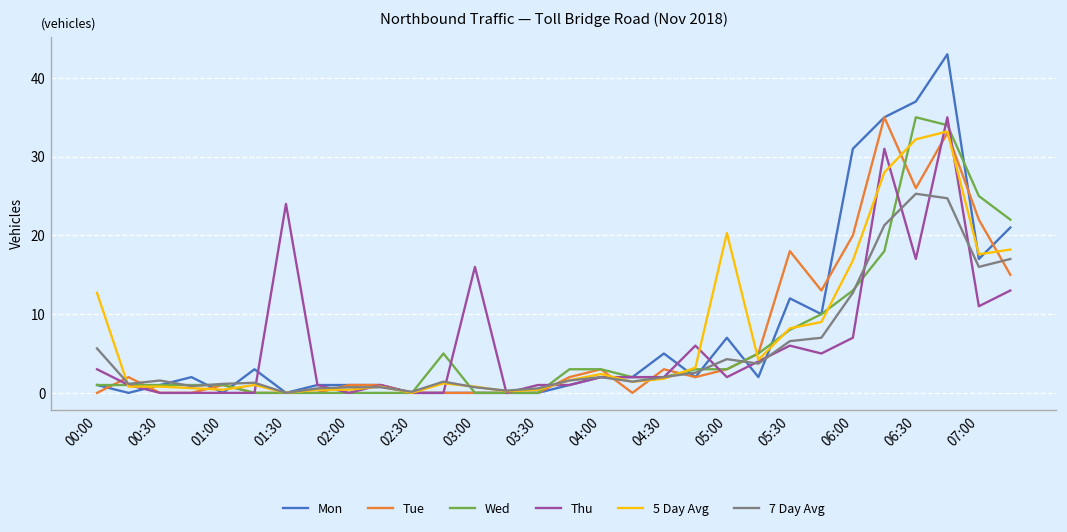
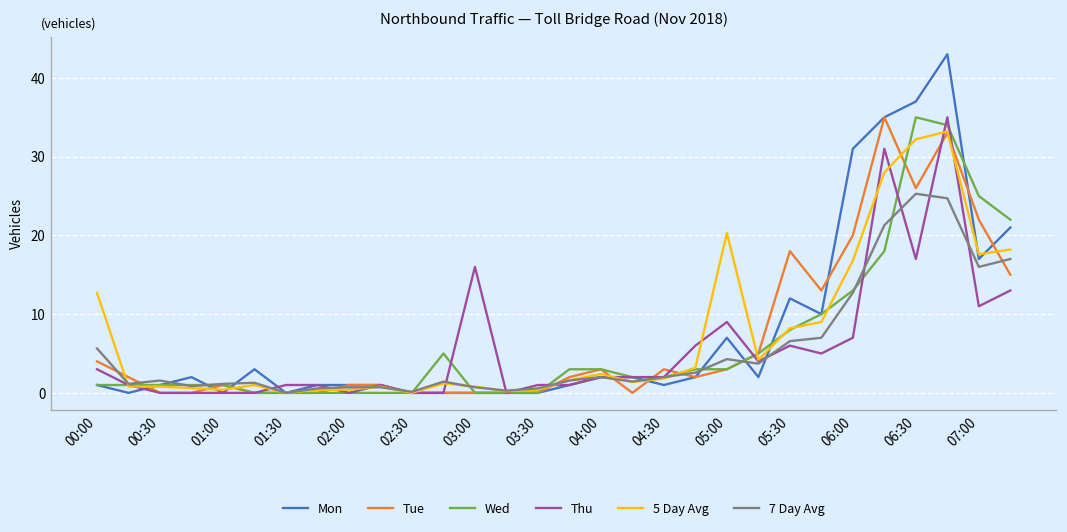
Tue, 00:00: 0 -> 4
Thu, 01:30: 24 -> 1
Mon, 04:30: 5 -> 1
Thu, 05:00: 2 -> 9
